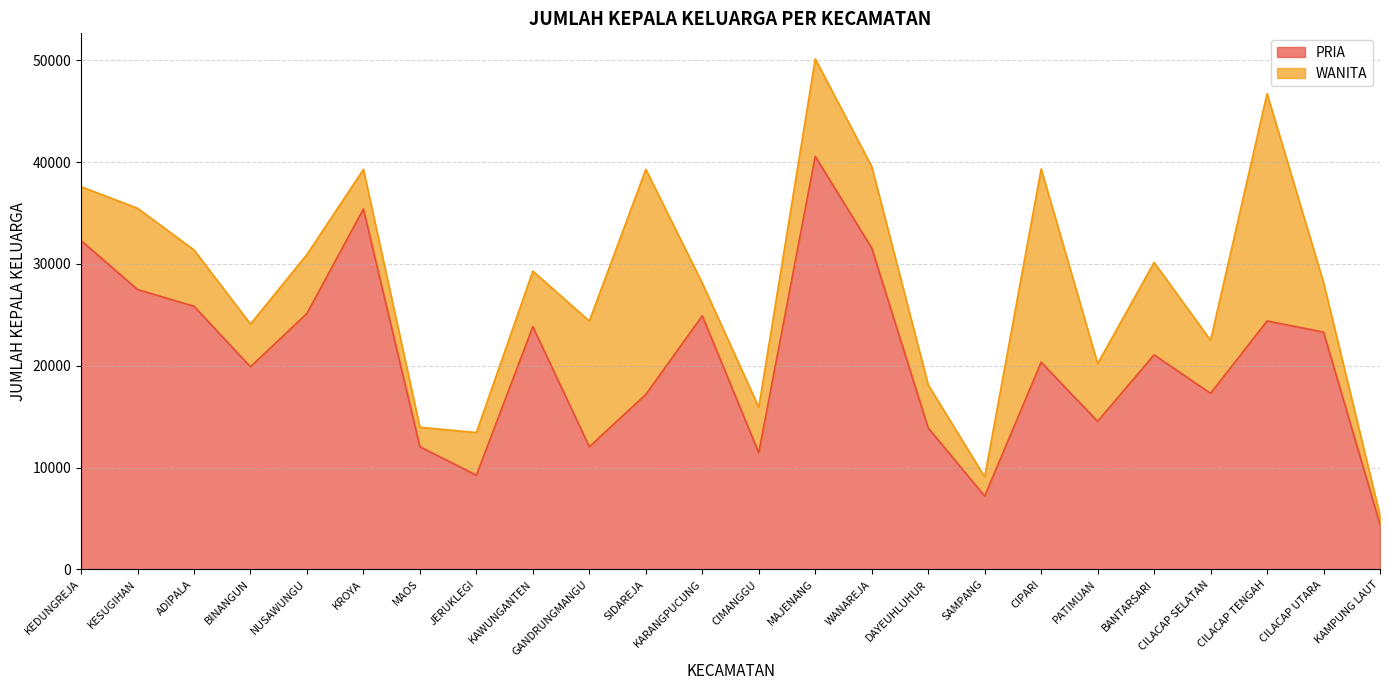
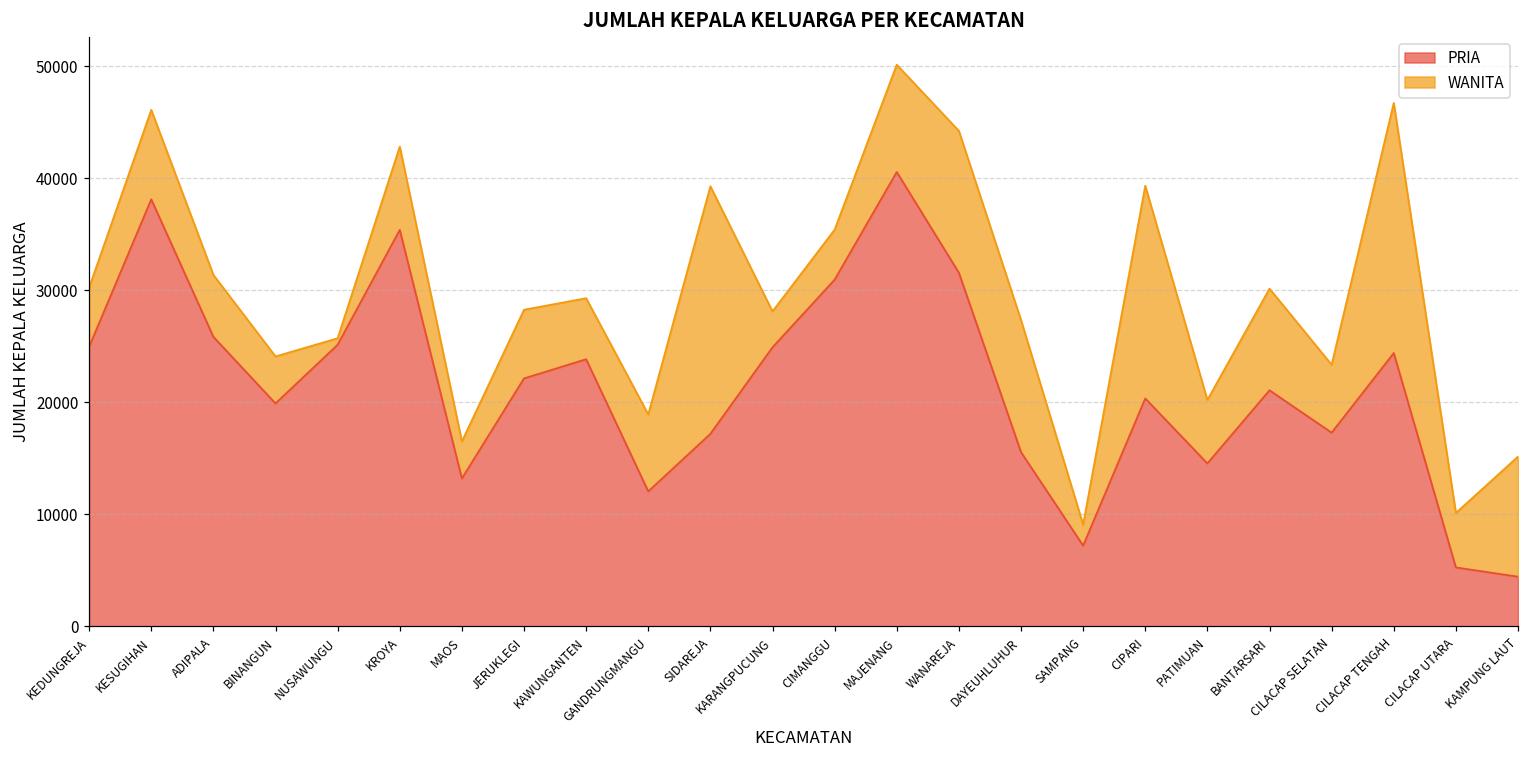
PRIA, KEDUNGREJA: 32300 -> 25000
PRIA, KESUGIHAN: 27500 -> 38100
WANITA, NUSAWUNGU: 5800 -> 600
WANITA, KROYA: 3900 -> 7400
PRIA, MAOS: 12100 -> 13200
WANITA, MAOS: 1900 -> 3300
PRIA, JERUKLEGI: 9300 -> 22100
WANITA, JERUKLEGI: 4200 -> 6100
WANITA, GANDRUNGMANGU: 12400 -> 6900
PRIA, CIMANGGU: 11500 -> 31000
WANITA, WANAREJA: 8000 -> 12700
PRIA, DAYEUHLUHUR: 13900 -> 15600
WANITA, DAYEUHLUHUR: 4200 -> 11800
WANITA, CILACAP SELATAN: 5200 -> 6100
PRIA, CILACAP UTARA: 23300 -> 5300
WANITA, KAMPUNG LAUT: 900 -> 10700
